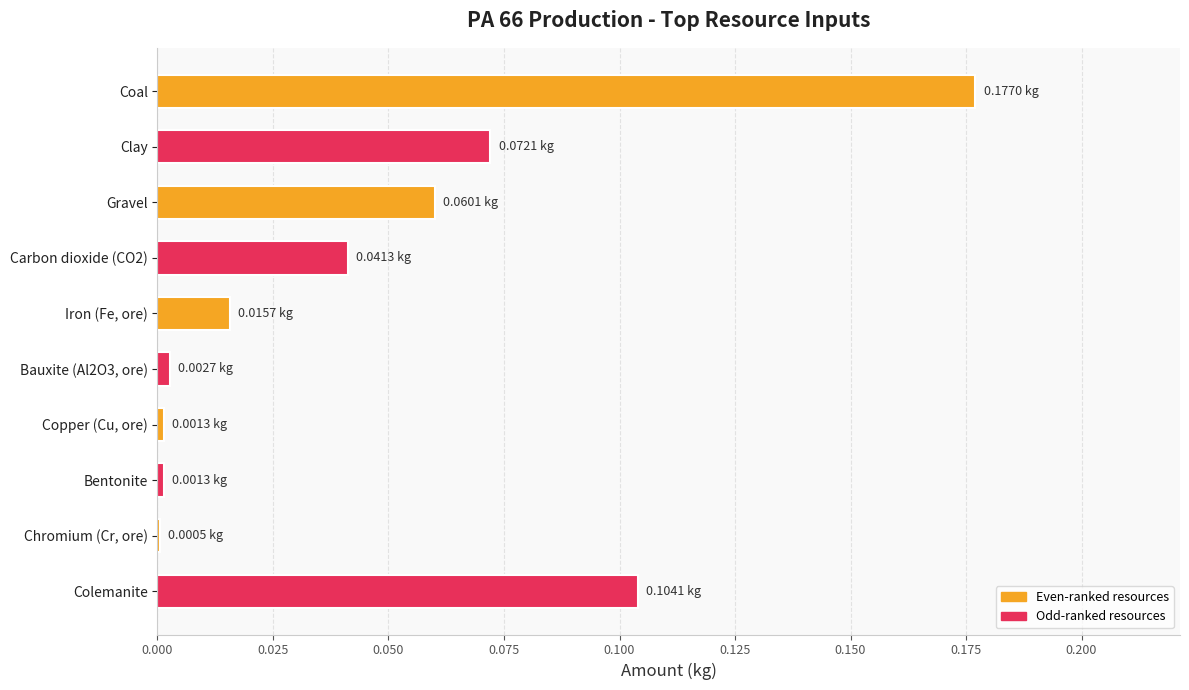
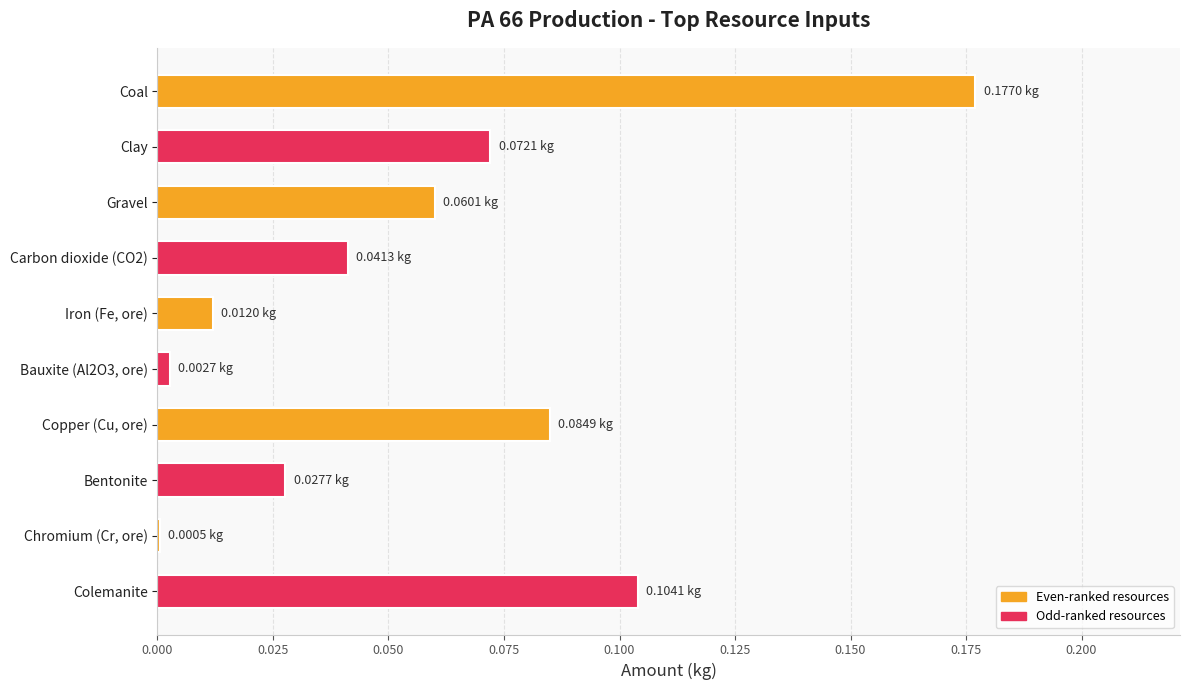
Iron (Fe, ore): 0.0157 -> 0.0120
Copper (Cu, ore): 0.0013 -> 0.0849
Bentonite: 0.0013 -> 0.0277
